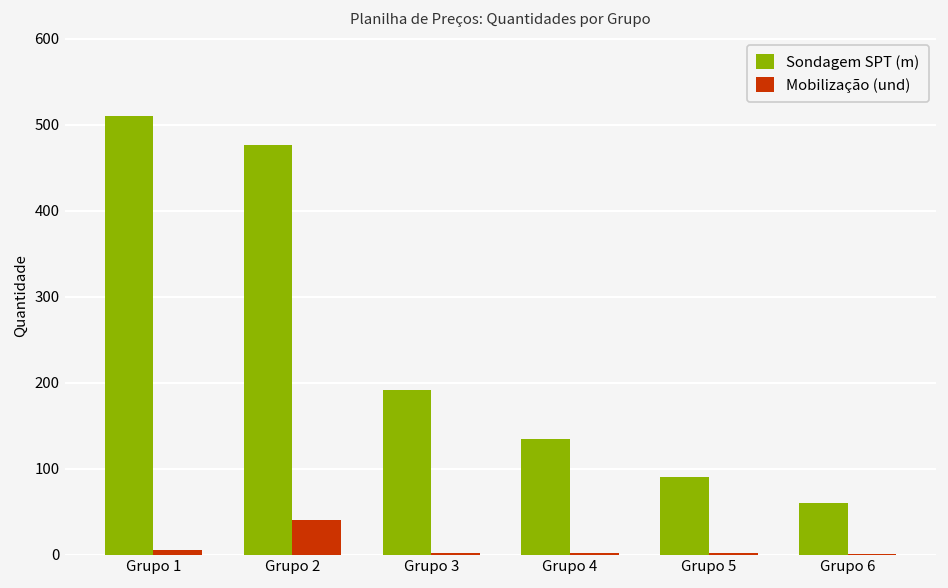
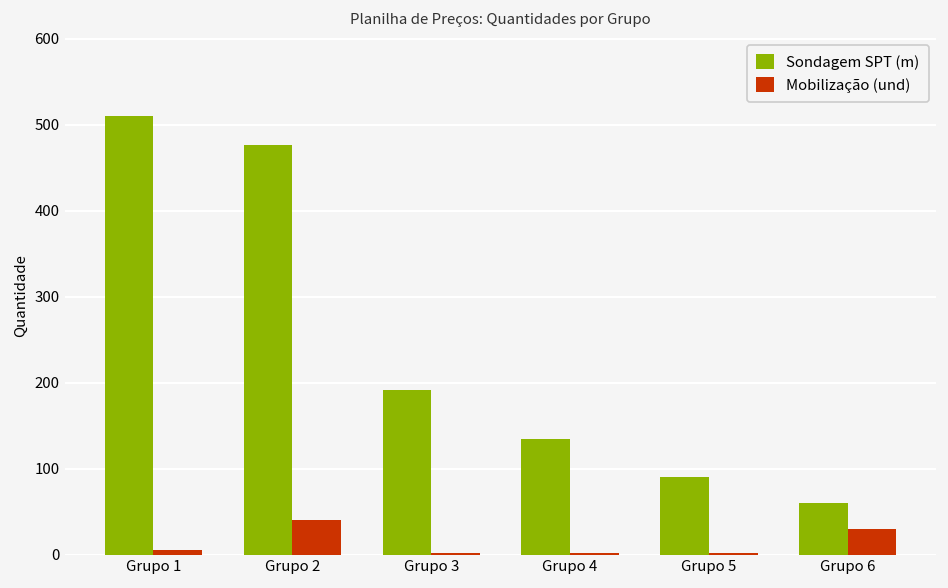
Mobilização (und), Grupo 6: 0 -> 30
